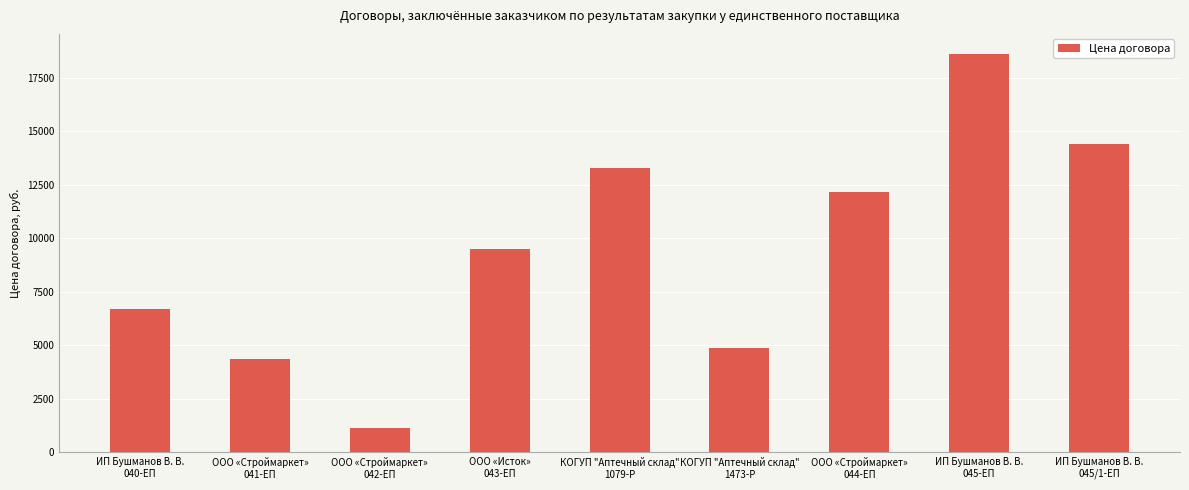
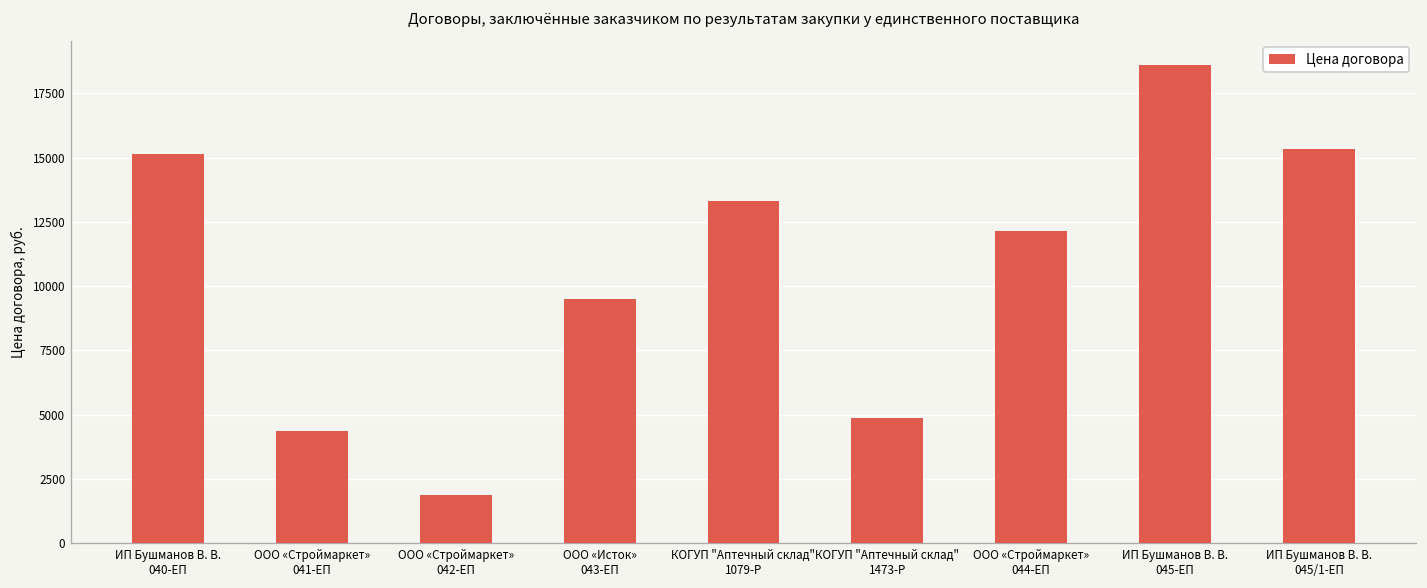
ИП Бушманов В. В. 040-ЕП: 6700 -> 15100
ООО «Строймаркет» 042-ЕП: 1200 -> 1800
ИП Бушманов В. В. 045/1-ЕП: 14400 -> 15300
